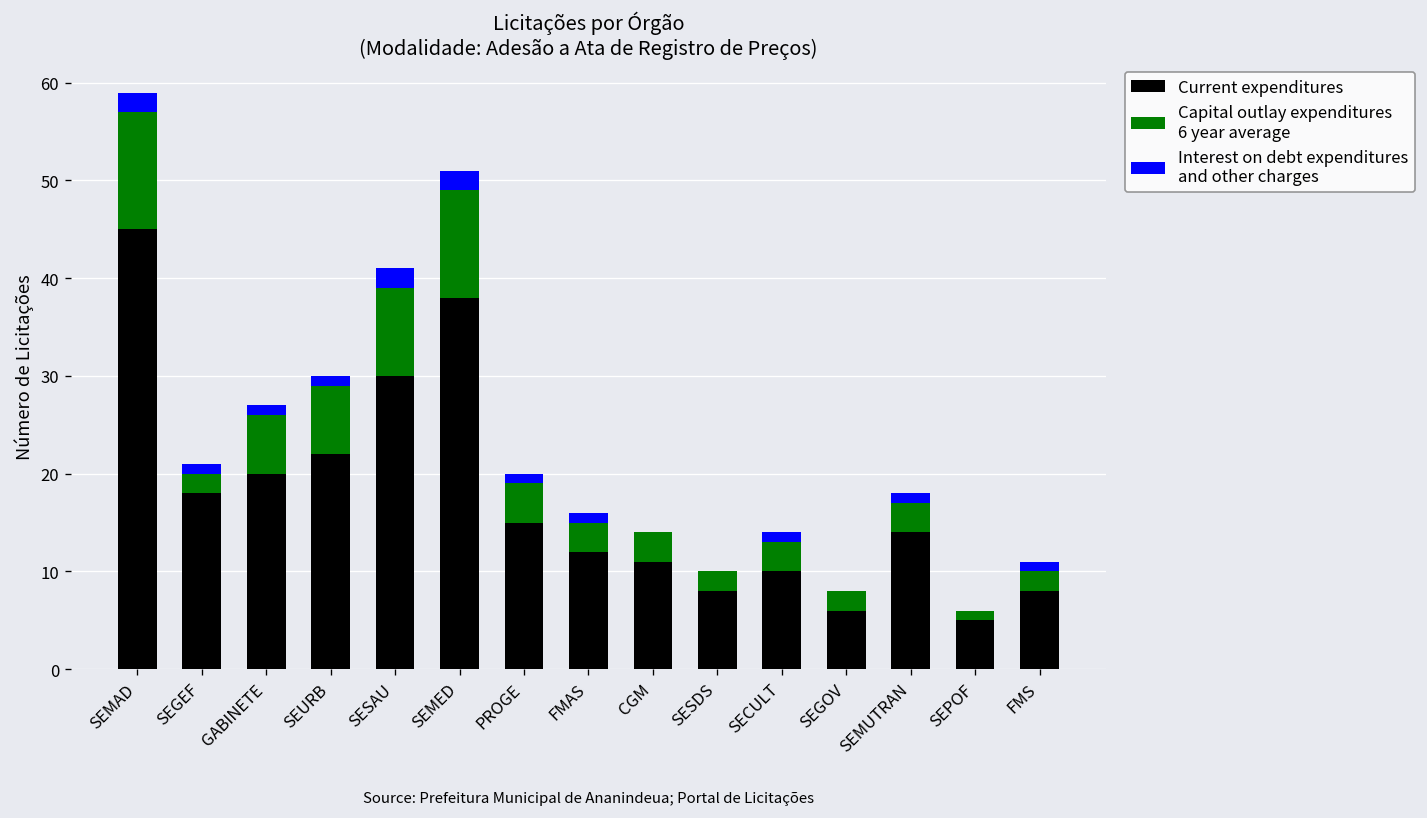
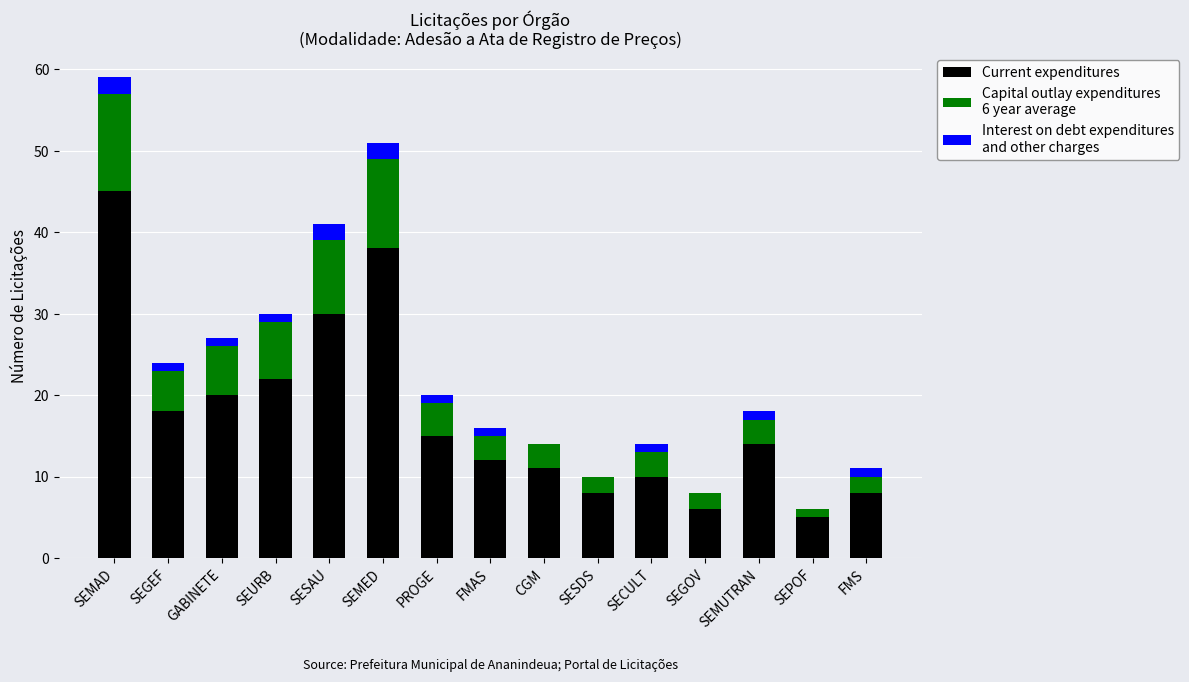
Capital outlay expenditures 6 year average, SEGEF: 2 -> 5
